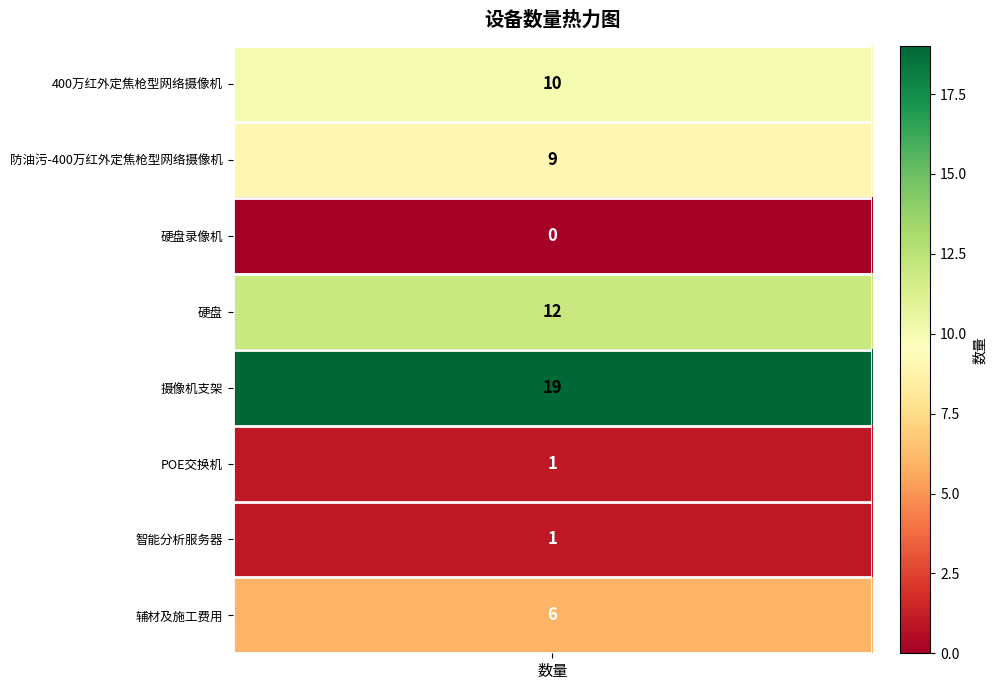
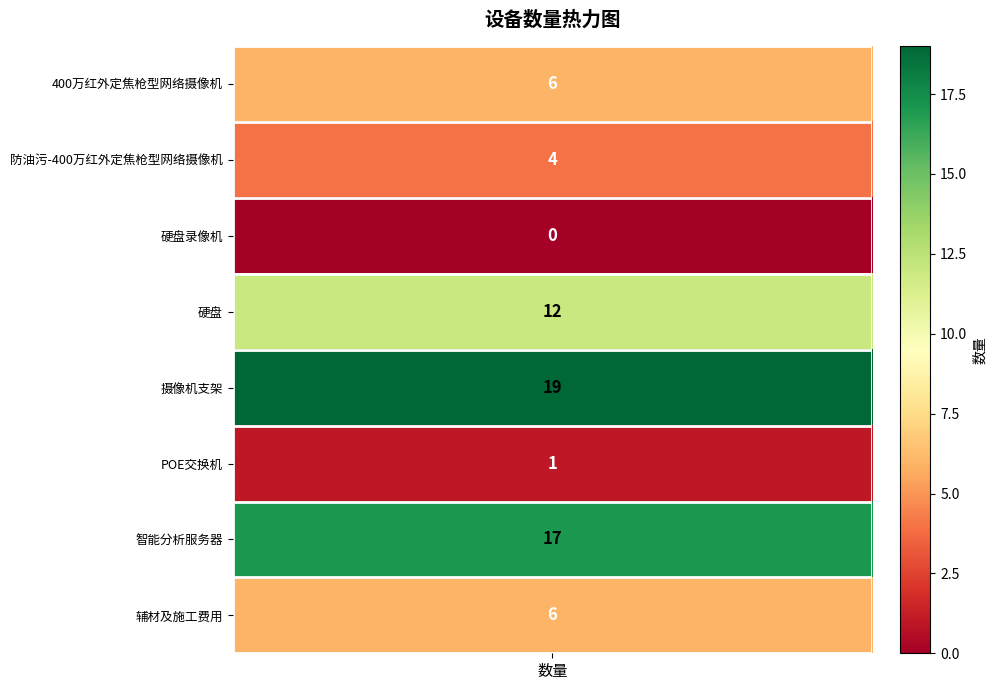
400万红外定焦枪型网络摄像机, 数量: 10 -> 6
防油污-400万红外定焦枪型网络摄像机, 数量: 9 -> 4
智能分析服务器, 数量: 1 -> 17
